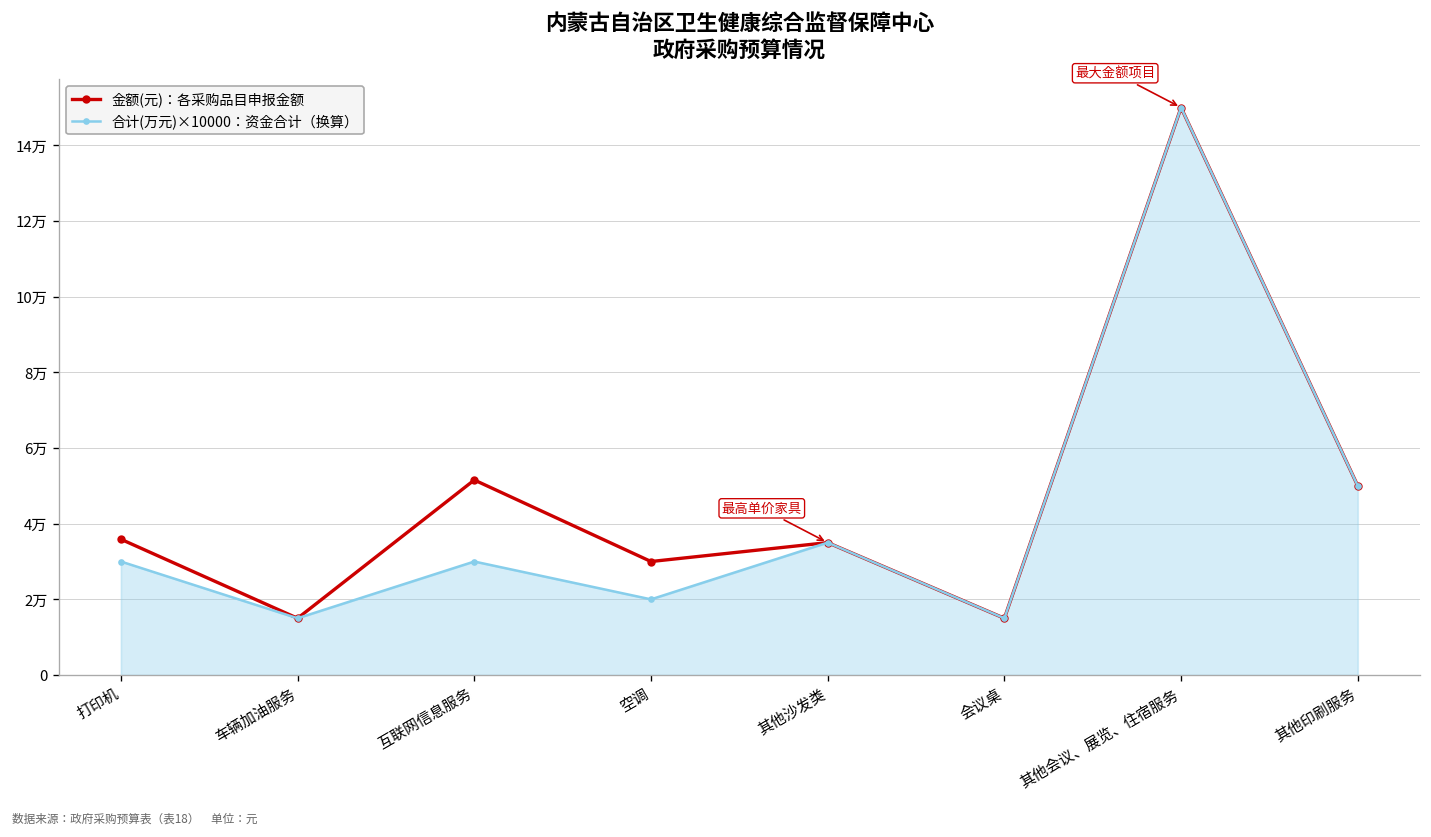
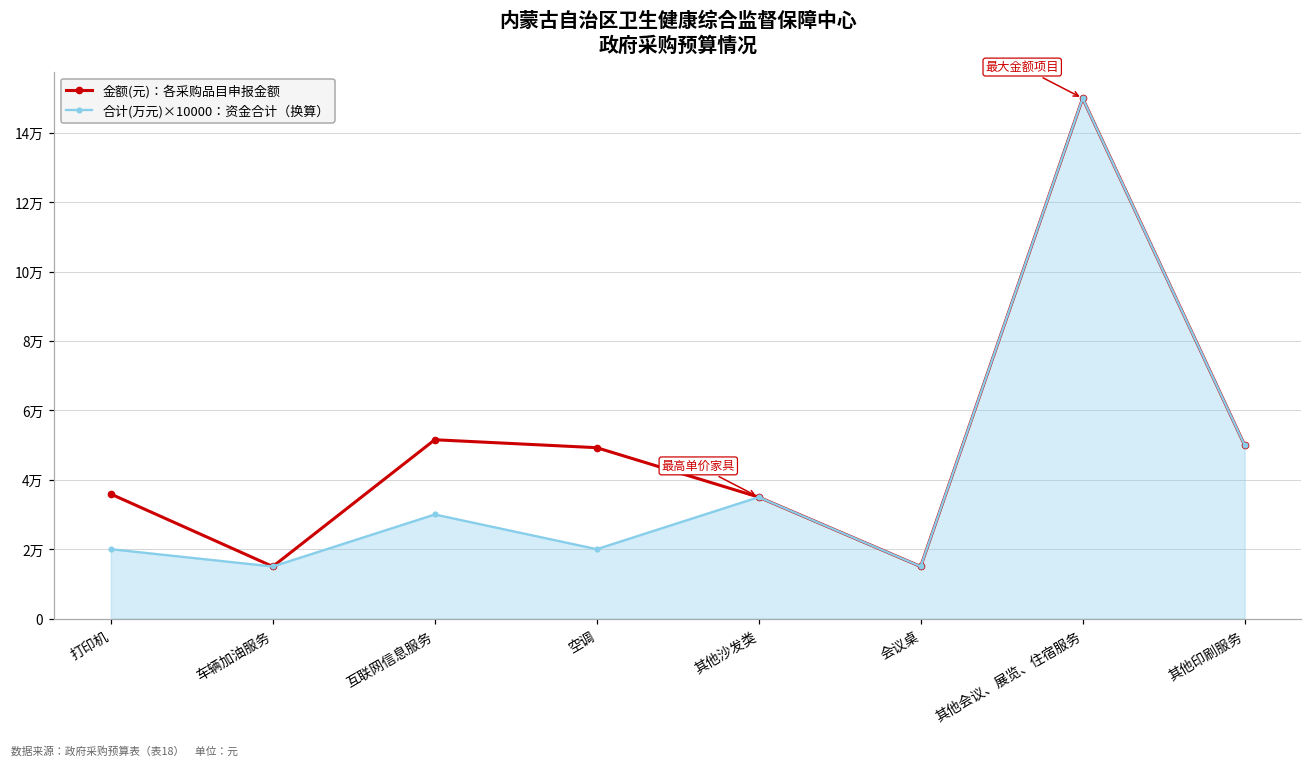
合计(万元)×10000：资金合计（换算）, 打印机: 3.0万 -> 2.0万
金额(元)：各采购品目申报金额, 空调: 3.0万 -> 4.9万
